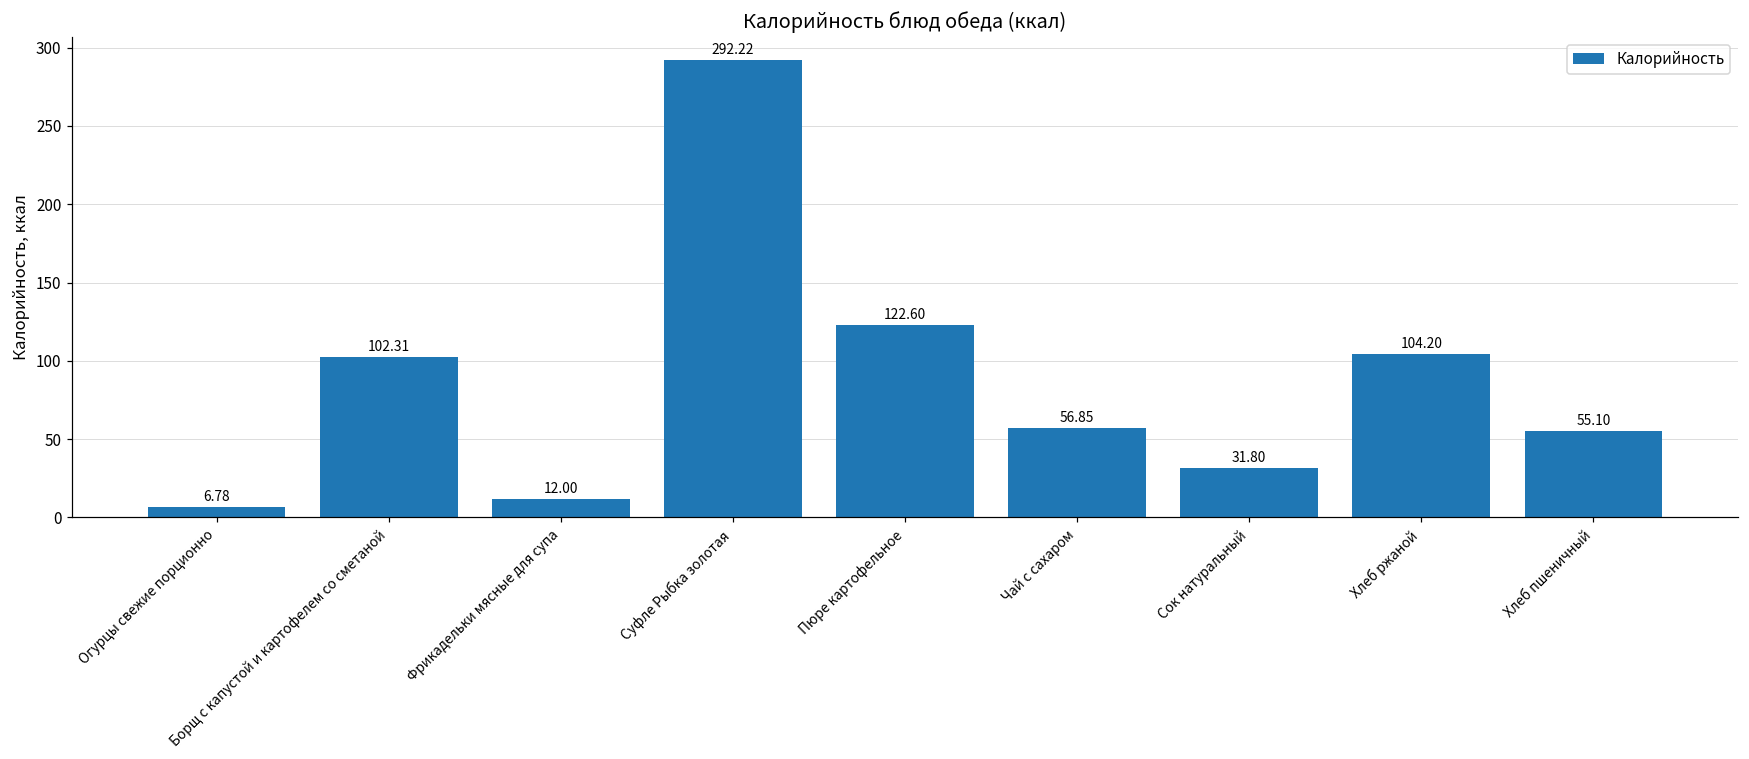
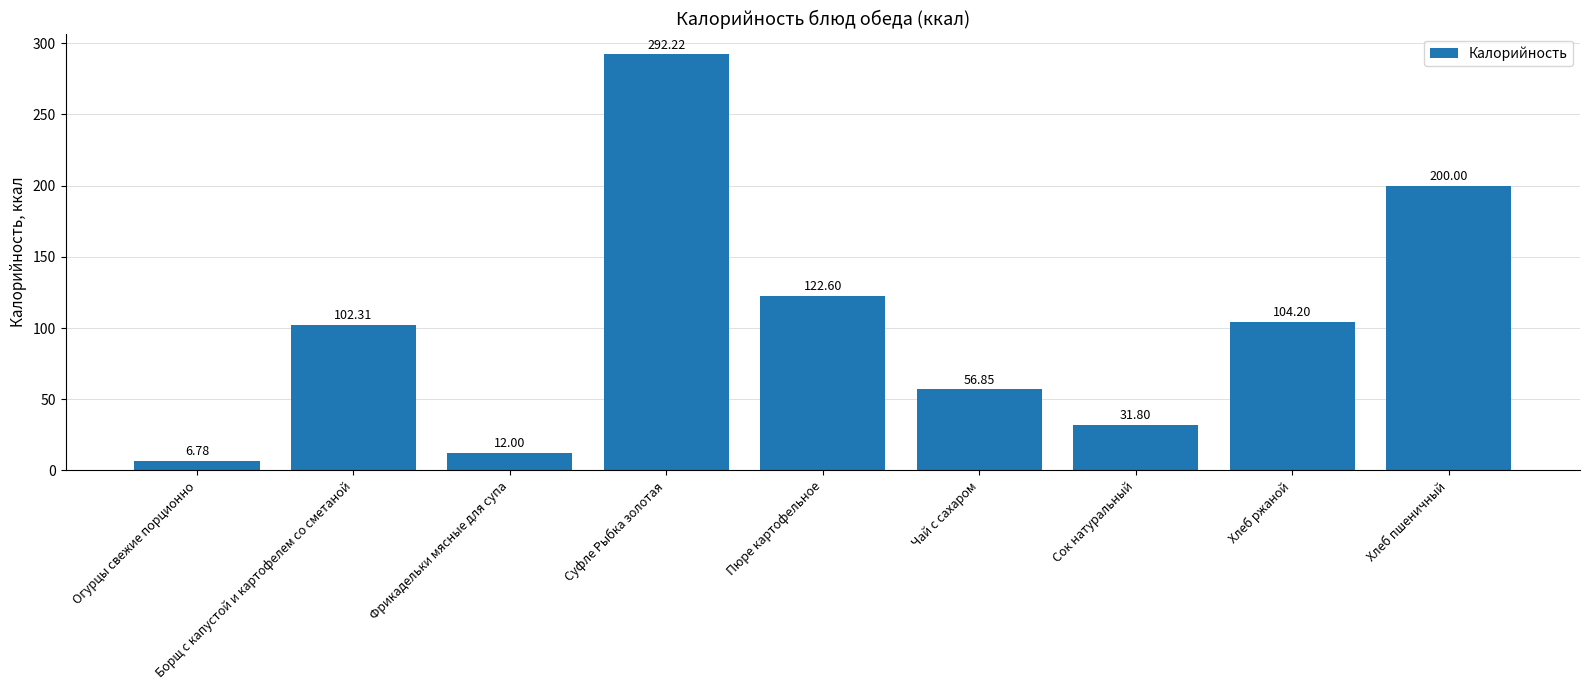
Хлеб пшеничный: 55.10 -> 200.00
